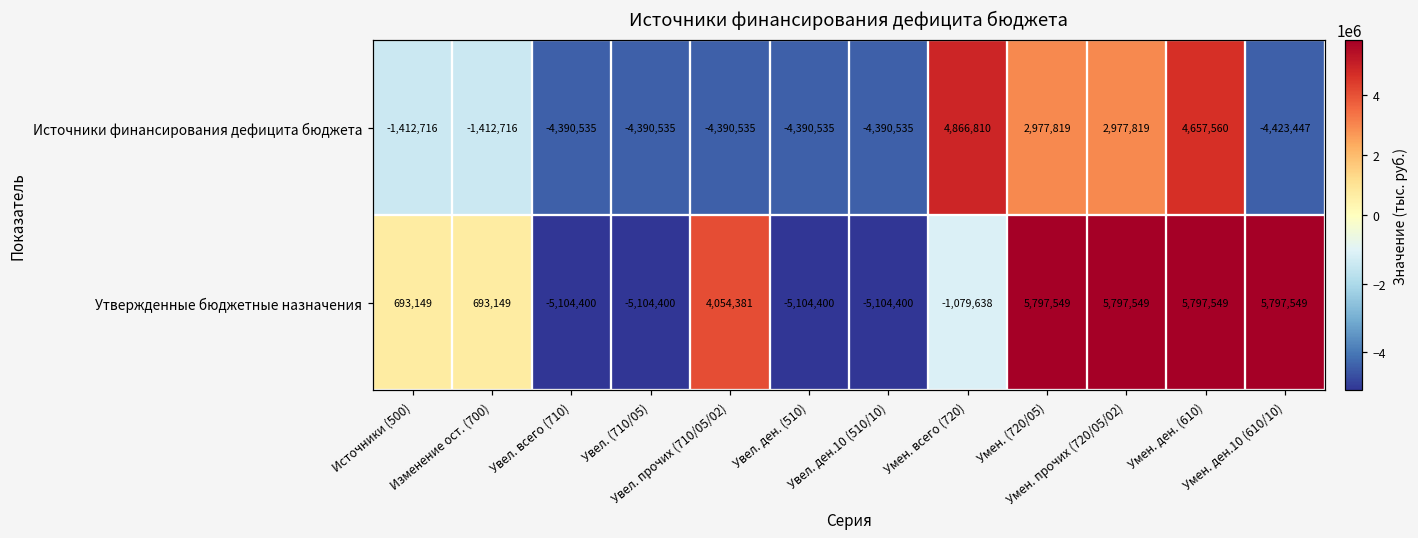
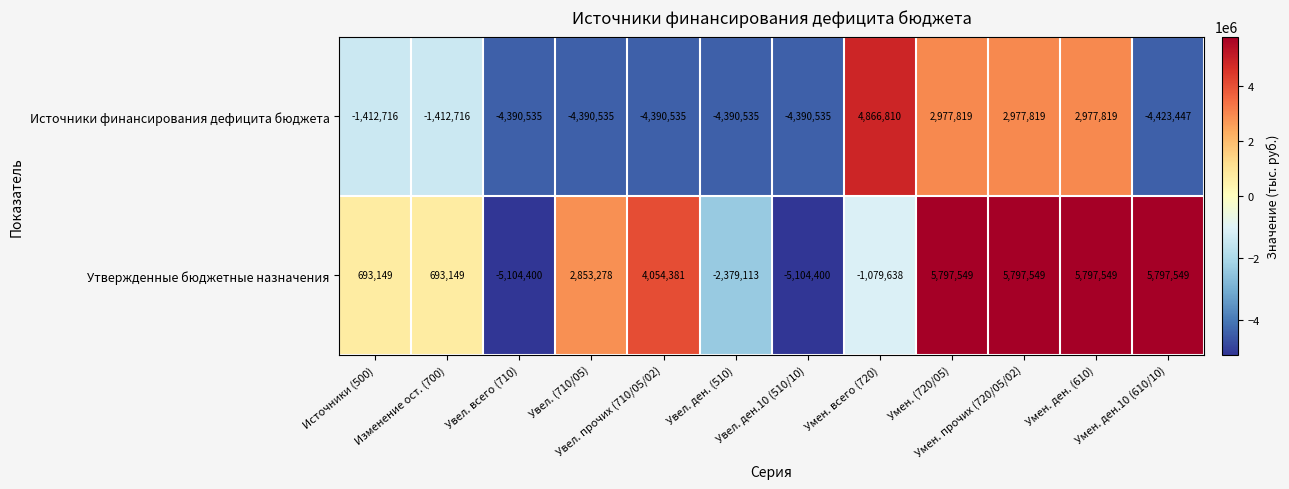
Источники финансирования дефицита бюджета, Умен. ден. (610): 4,657,560 -> 2,977,819
Утвержденные бюджетные назначения, Увел. (710/05): -5,104,400 -> 2,853,278
Утвержденные бюджетные назначения, Увел. ден. (510): -5,104,400 -> -2,379,113
